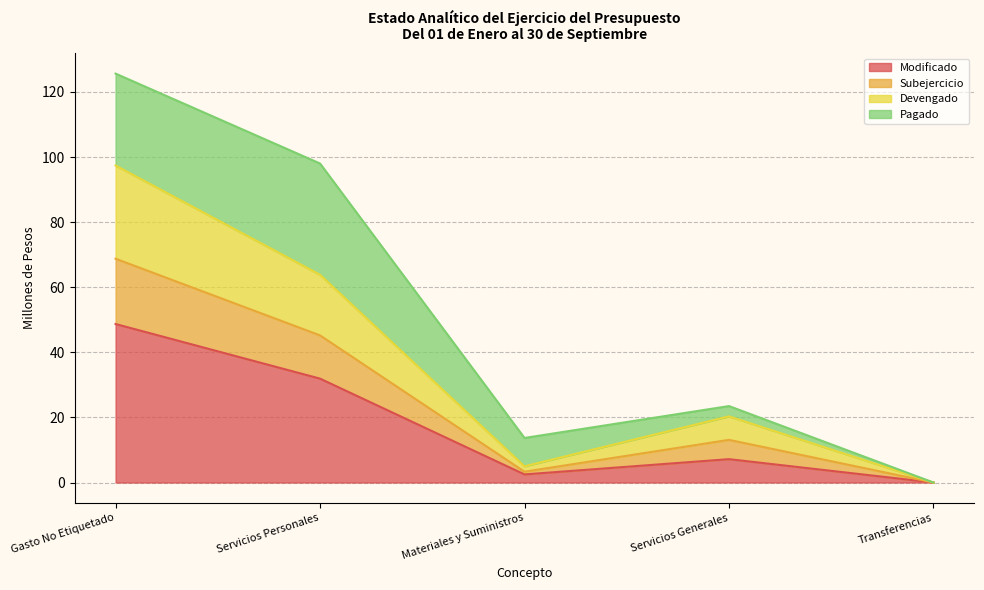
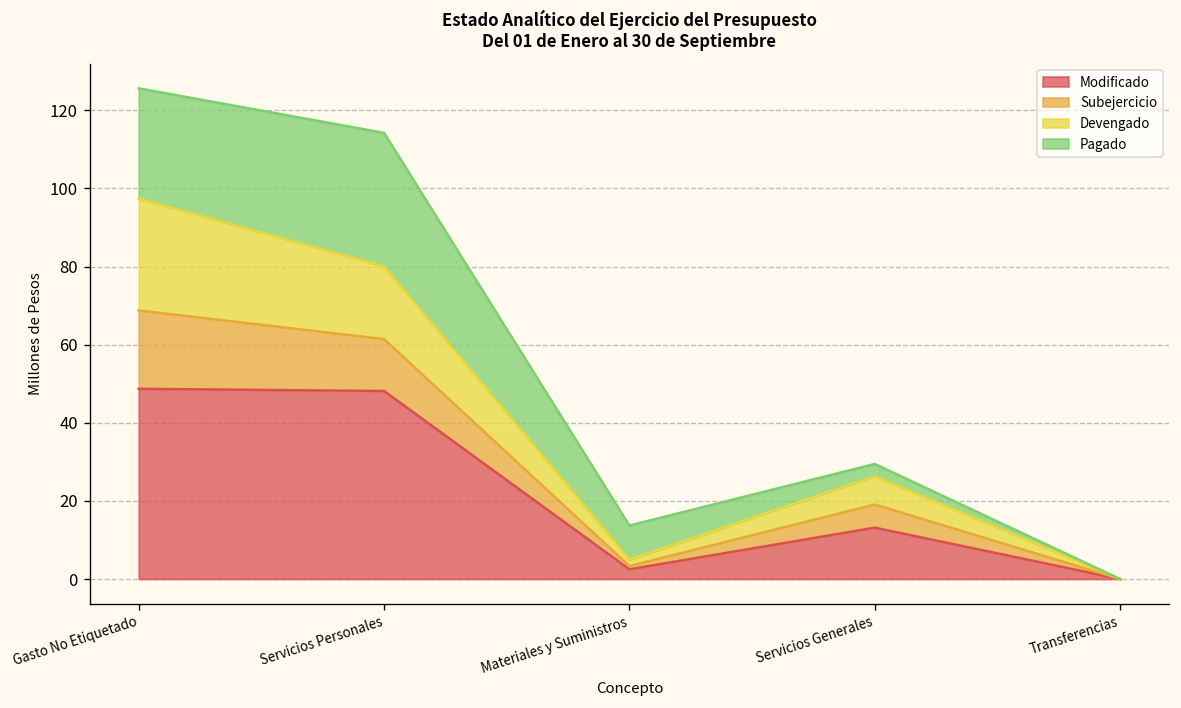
Modificado, Servicios Personales: 32 -> 48
Modificado, Servicios Generales: 7 -> 13
